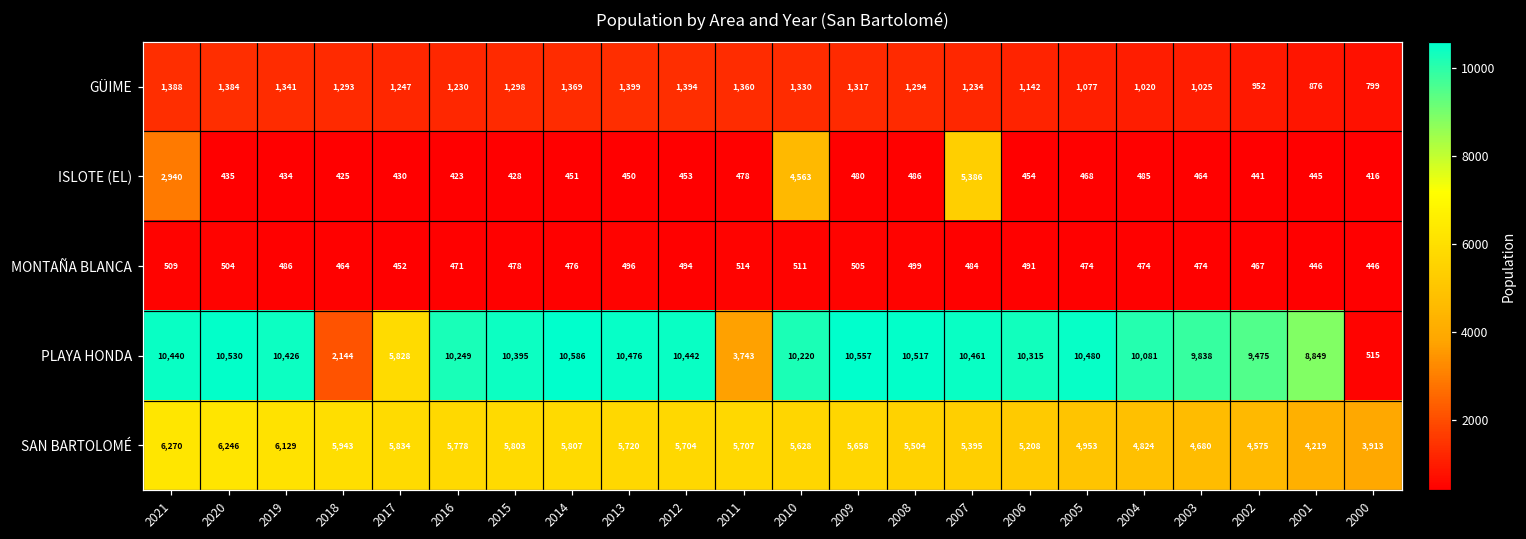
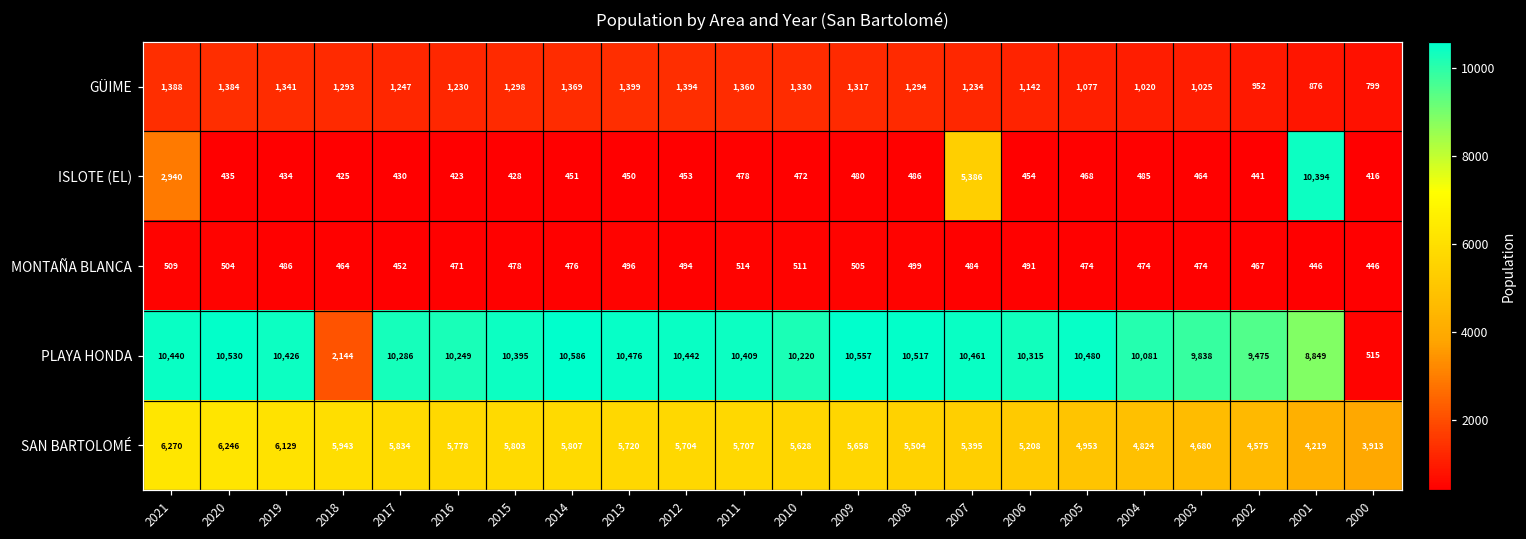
ISLOTE (EL), 2010: 4,563 -> 472
ISLOTE (EL), 2001: 445 -> 10,394
PLAYA HONDA, 2017: 5,828 -> 10,286
PLAYA HONDA, 2011: 3,743 -> 10,409
